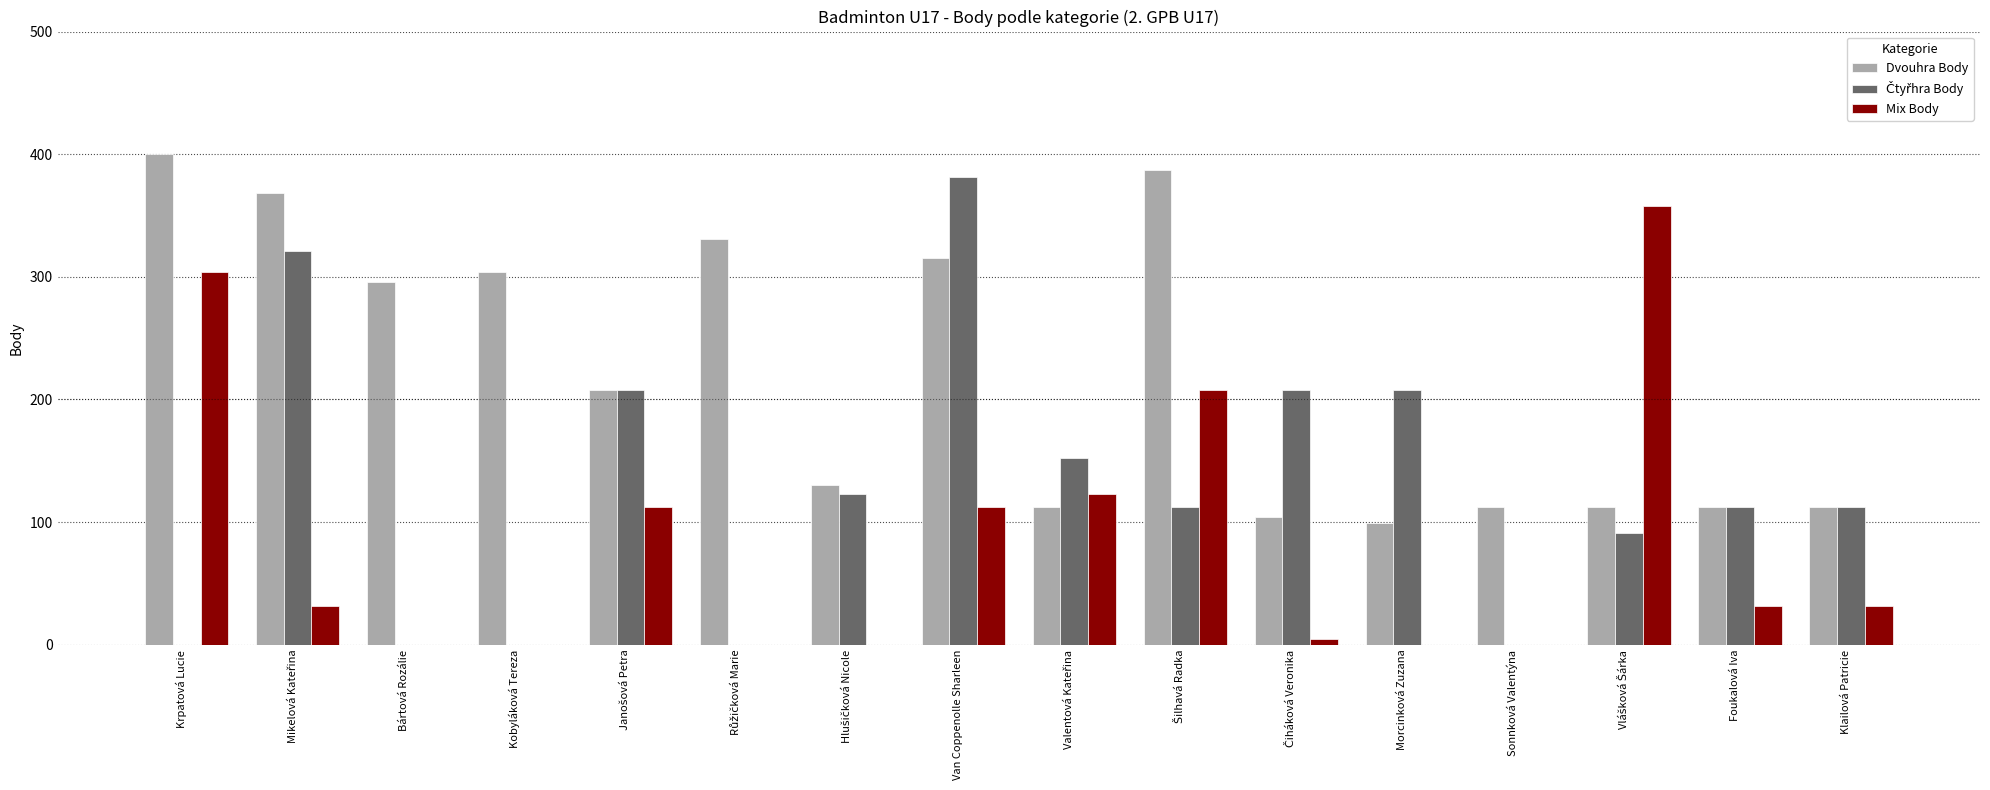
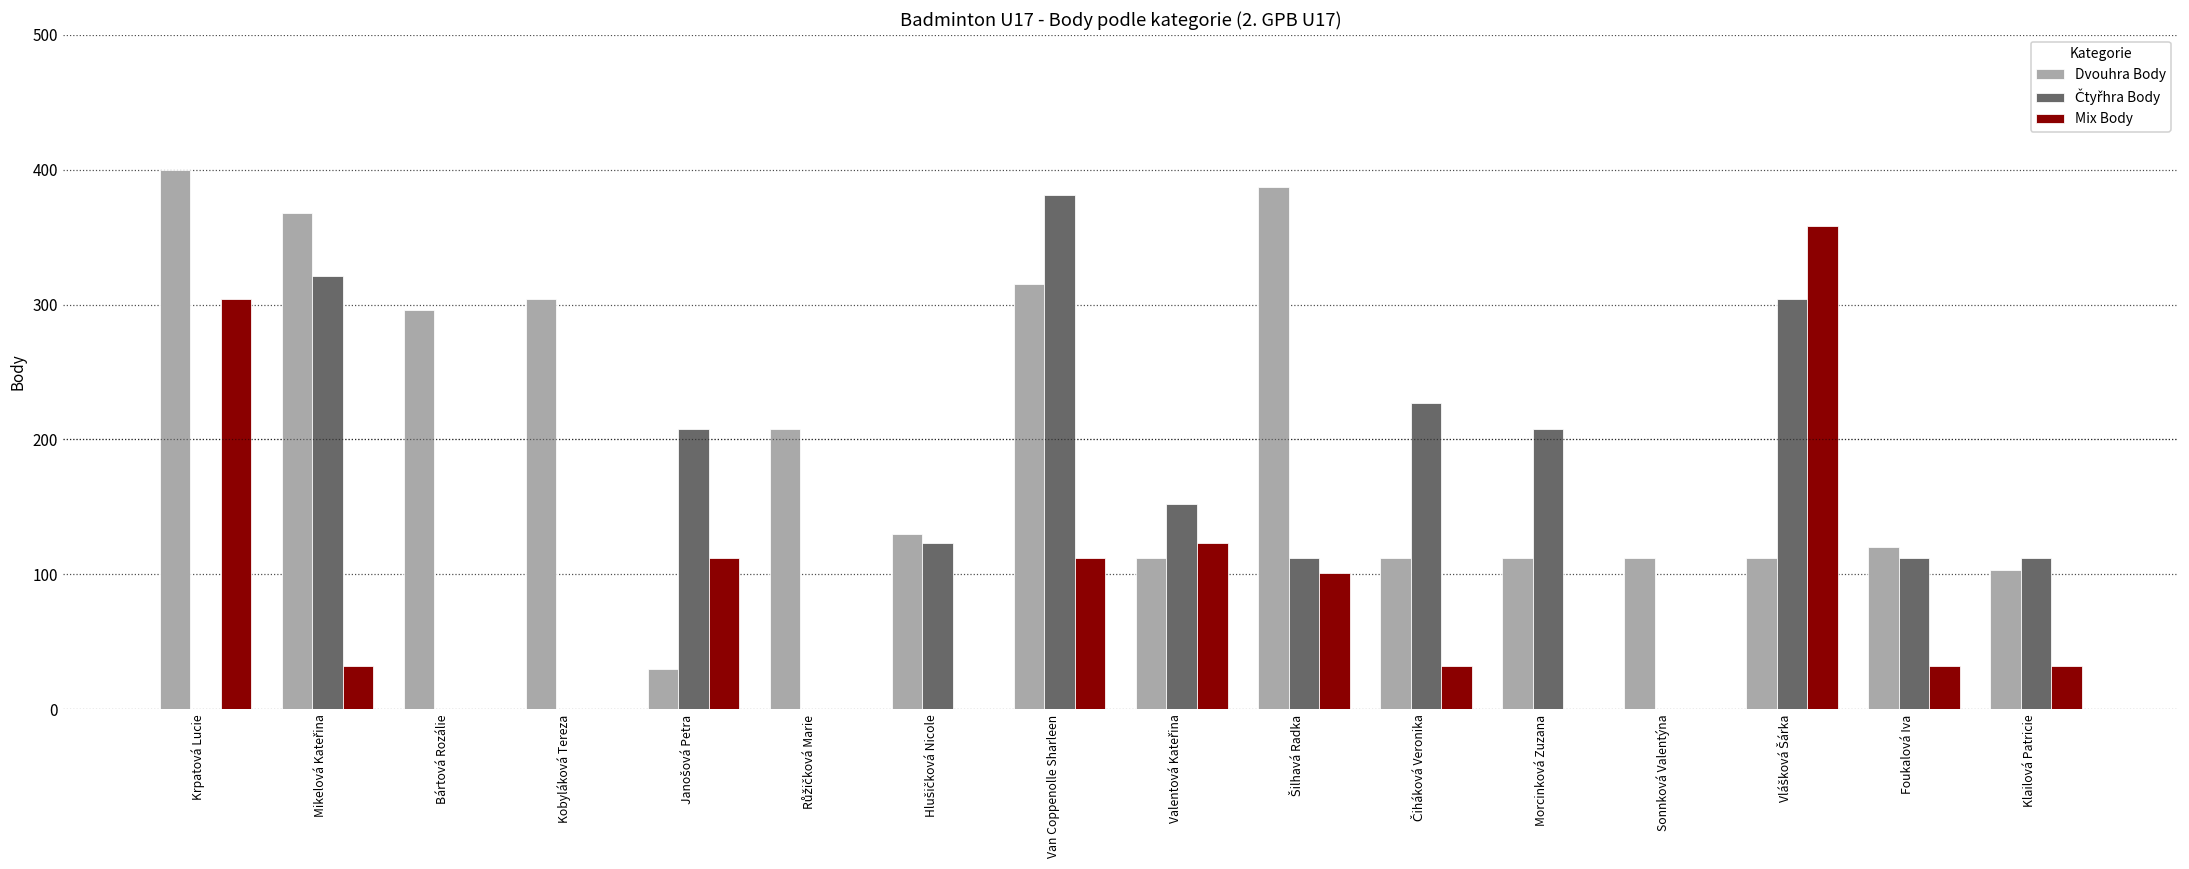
Dvouhra Body, Janošová Petra: 208 -> 30
Dvouhra Body, Růžičková Marie: 331 -> 208
Mix Body, Šilhavá Radka: 208 -> 101
Dvouhra Body, Čiháková Veronika: 104 -> 112
Čtyřhra Body, Čiháková Veronika: 208 -> 227
Mix Body, Čiháková Veronika: 5 -> 32
Dvouhra Body, Morcinková Zuzana: 99 -> 112
Čtyřhra Body, Vlášková Šárka: 91 -> 304
Dvouhra Body, Foukalová Iva: 112 -> 120
Dvouhra Body, Klailová Patricie: 112 -> 103
